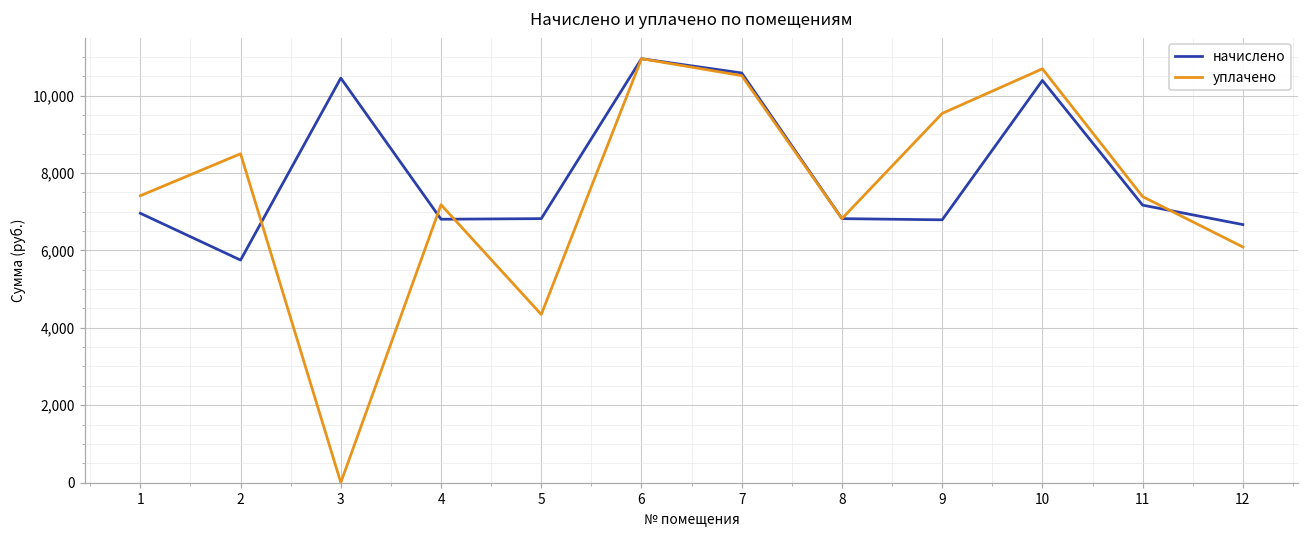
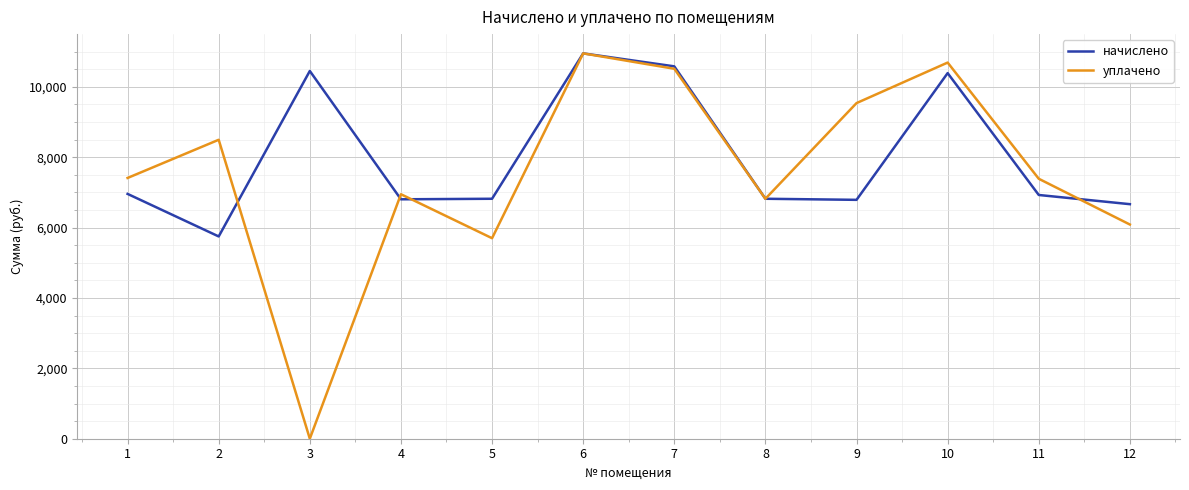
уплачено, 4: 7,200 -> 6,900
уплачено, 5: 4,300 -> 5,700
начислено, 11: 7,200 -> 6,900
